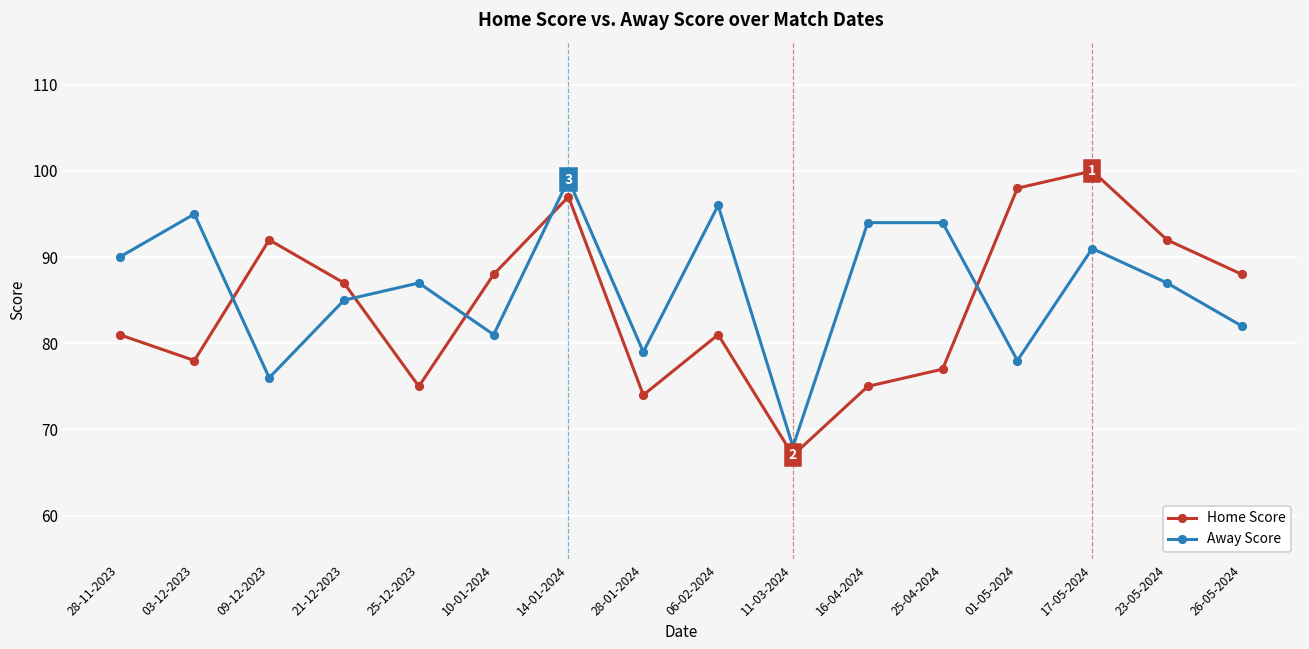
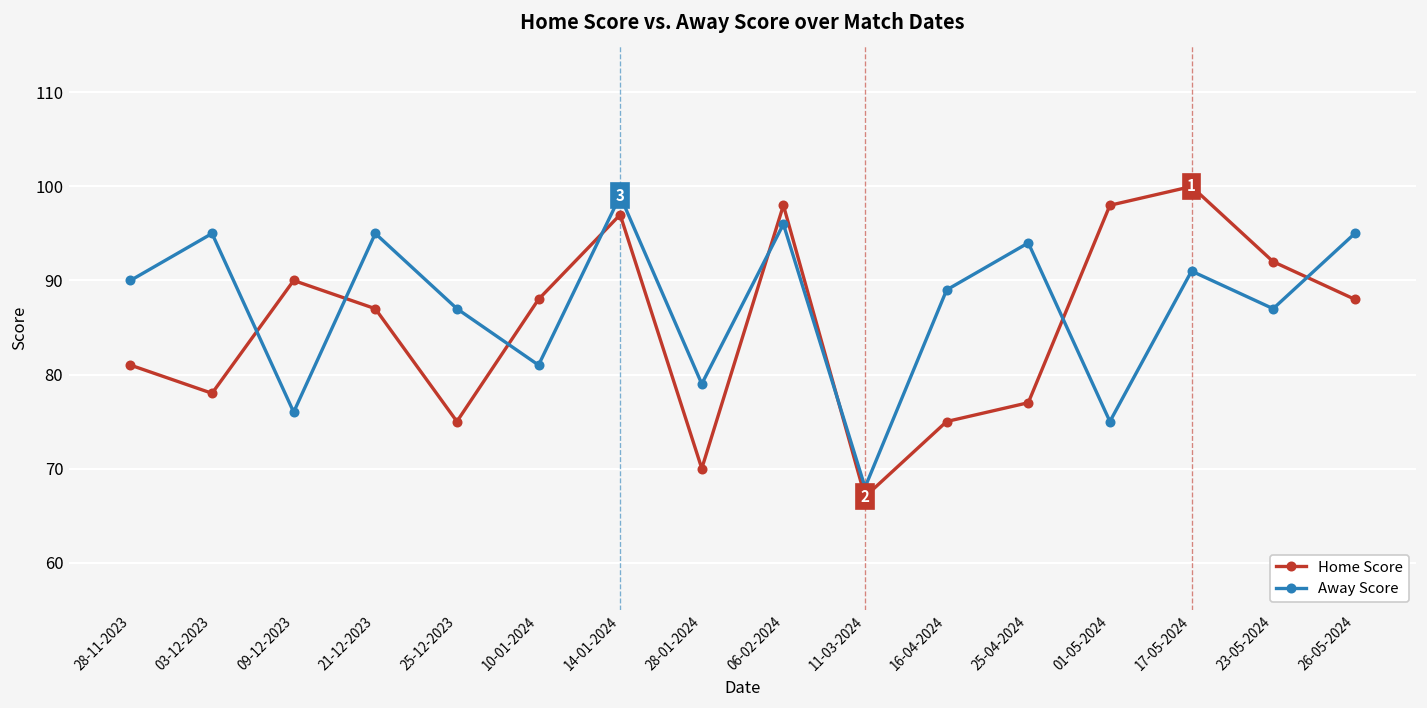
Home Score, 09-12-2023: 92 -> 90
Away Score, 21-12-2023: 85 -> 95
Home Score, 28-01-2024: 74 -> 70
Home Score, 06-02-2024: 81 -> 98
Away Score, 16-04-2024: 94 -> 89
Away Score, 01-05-2024: 78 -> 75
Away Score, 26-05-2024: 82 -> 95
